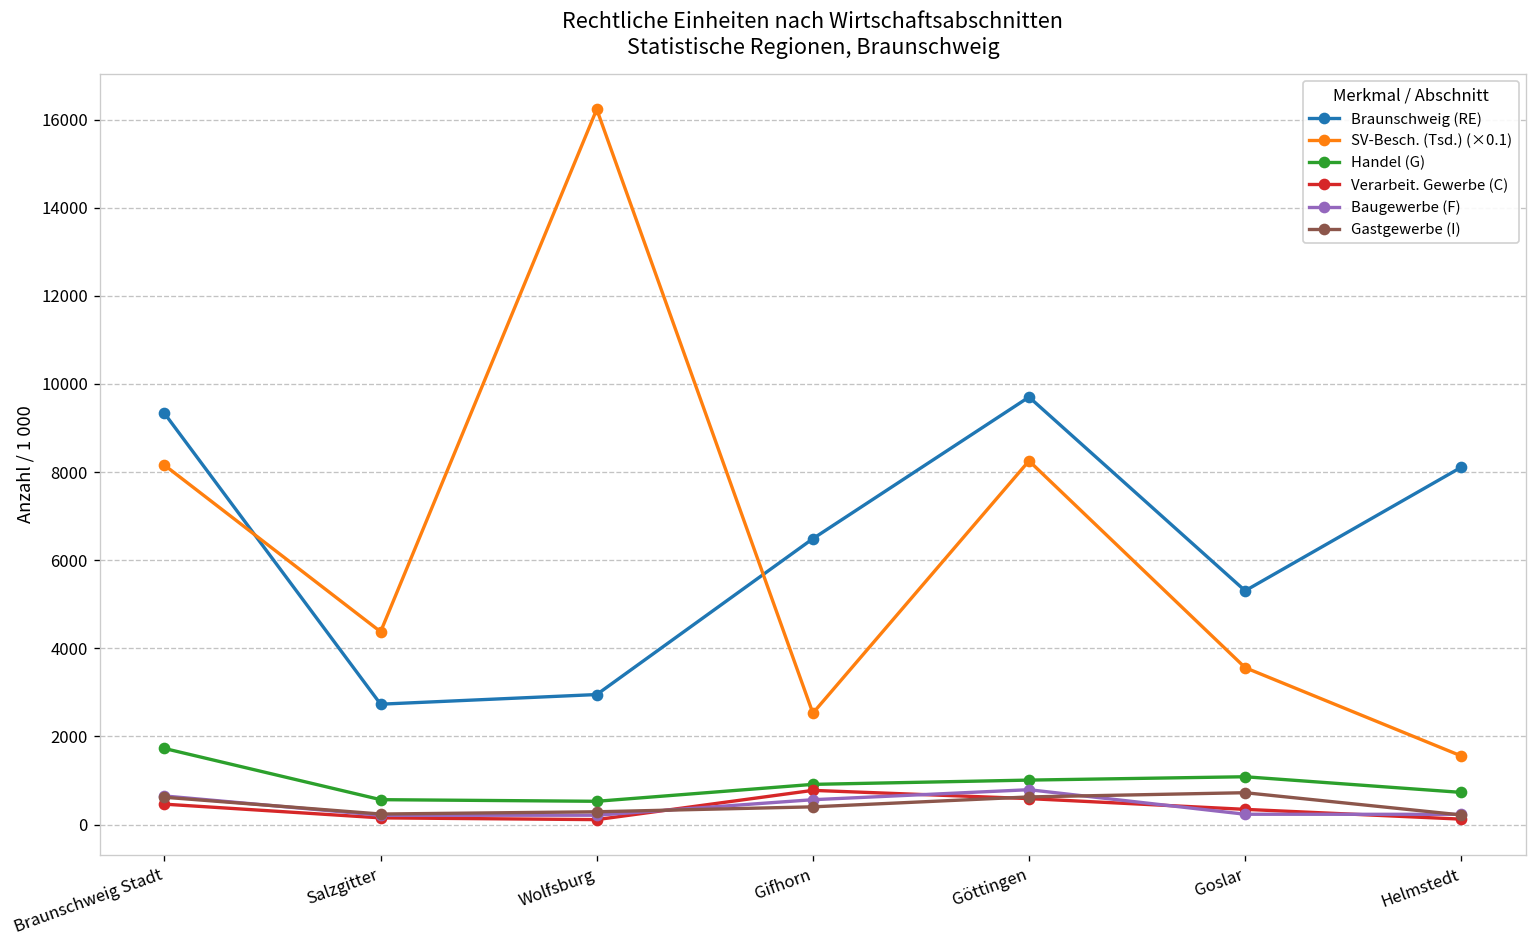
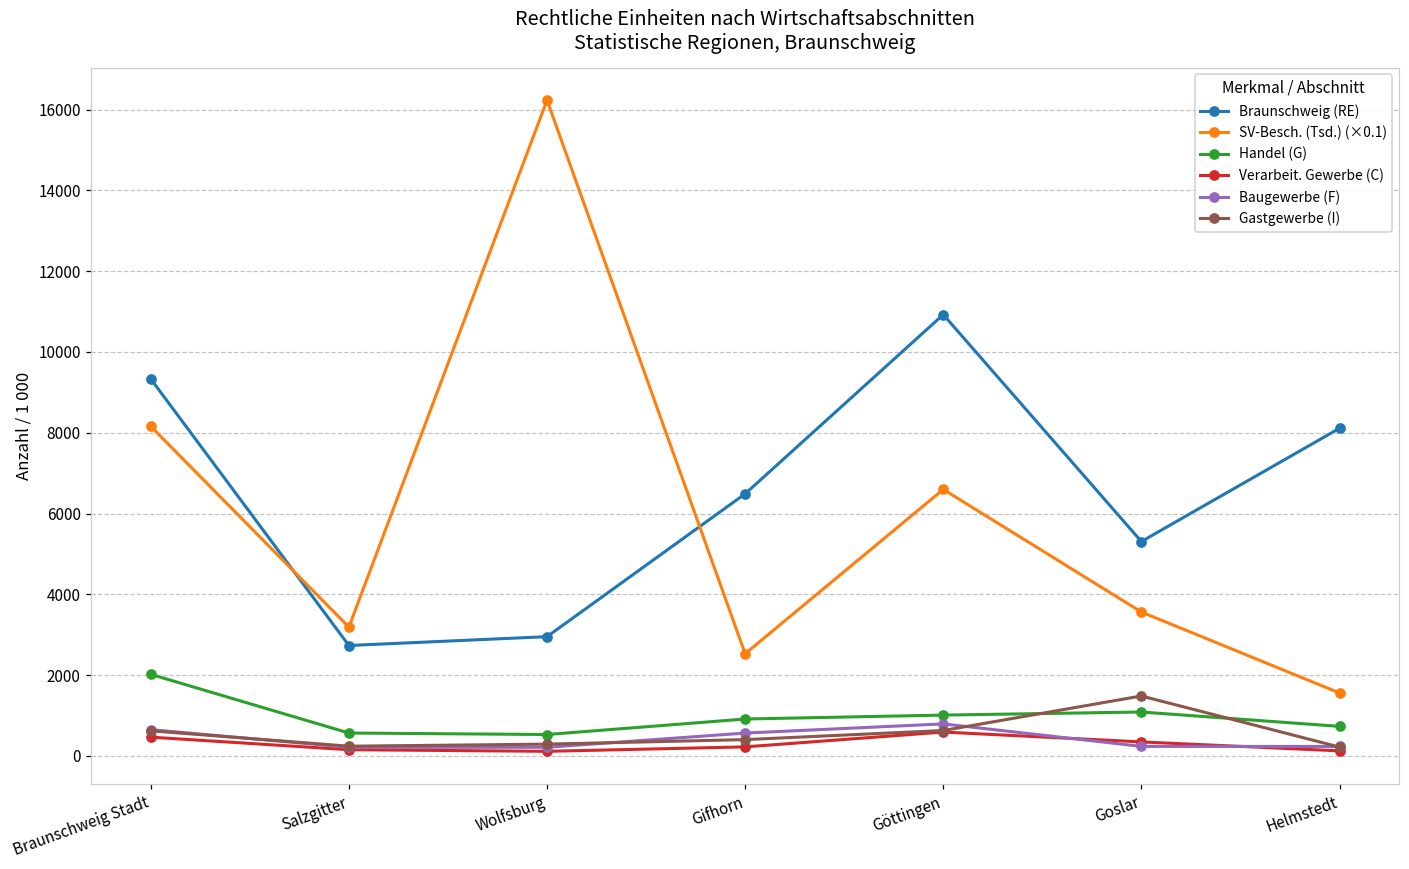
Handel (G), Braunschweig Stadt: 1700 -> 2000
SV-Besch. (Tsd.) (×0.1), Salzgitter: 4400 -> 3200
Verarbeit. Gewerbe (C), Gifhorn: 800 -> 200
Braunschweig (RE), Göttingen: 9700 -> 10900
SV-Besch. (Tsd.) (×0.1), Göttingen: 8300 -> 6600
Gastgewerbe (I), Goslar: 700 -> 1500
